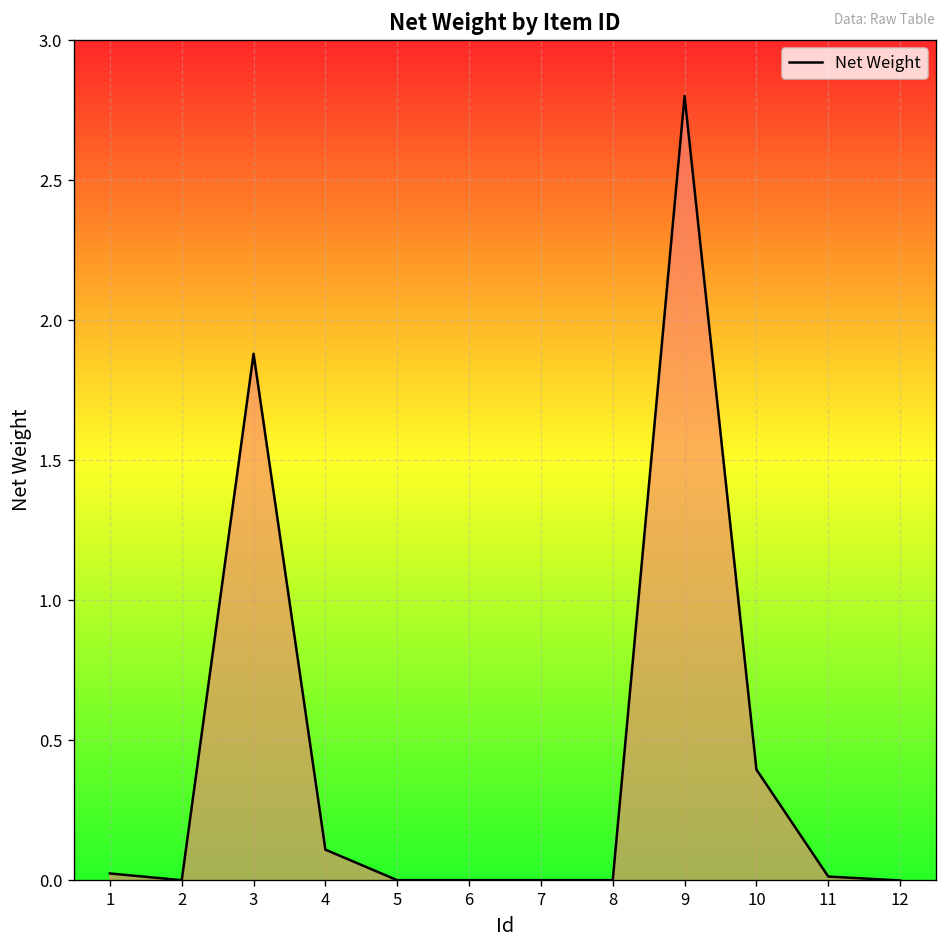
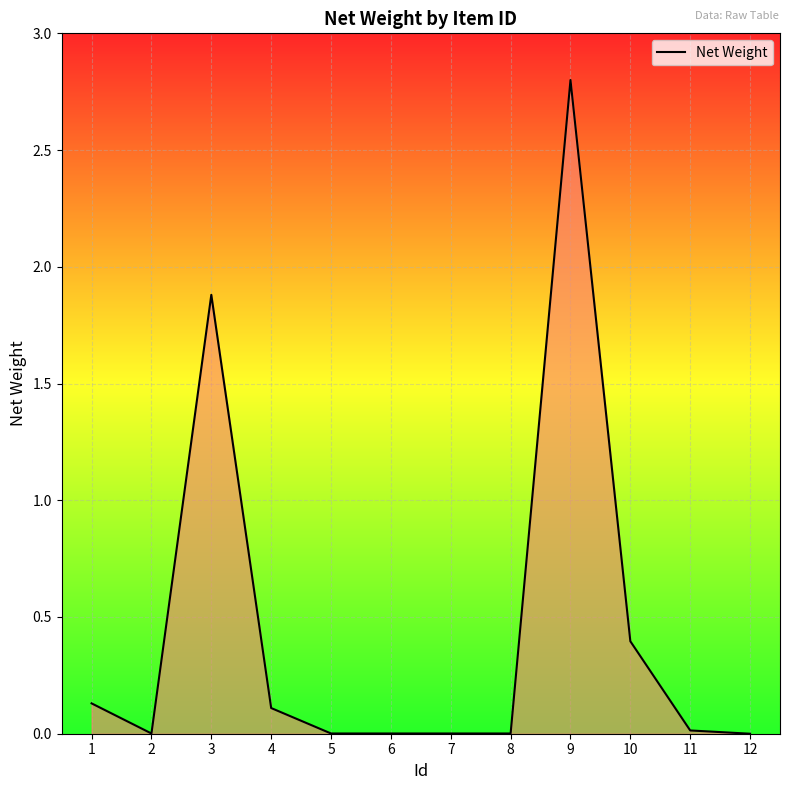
1: 0.03 -> 0.13
